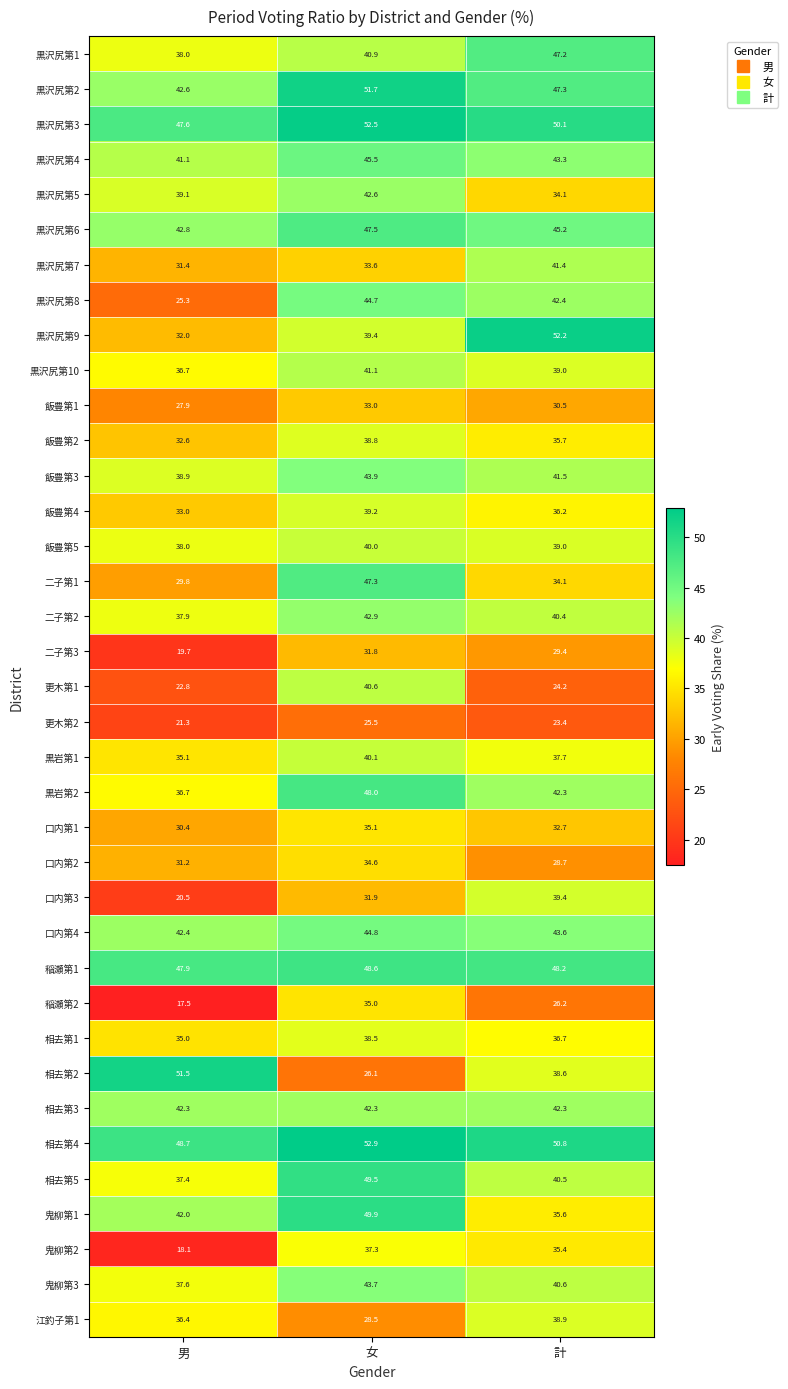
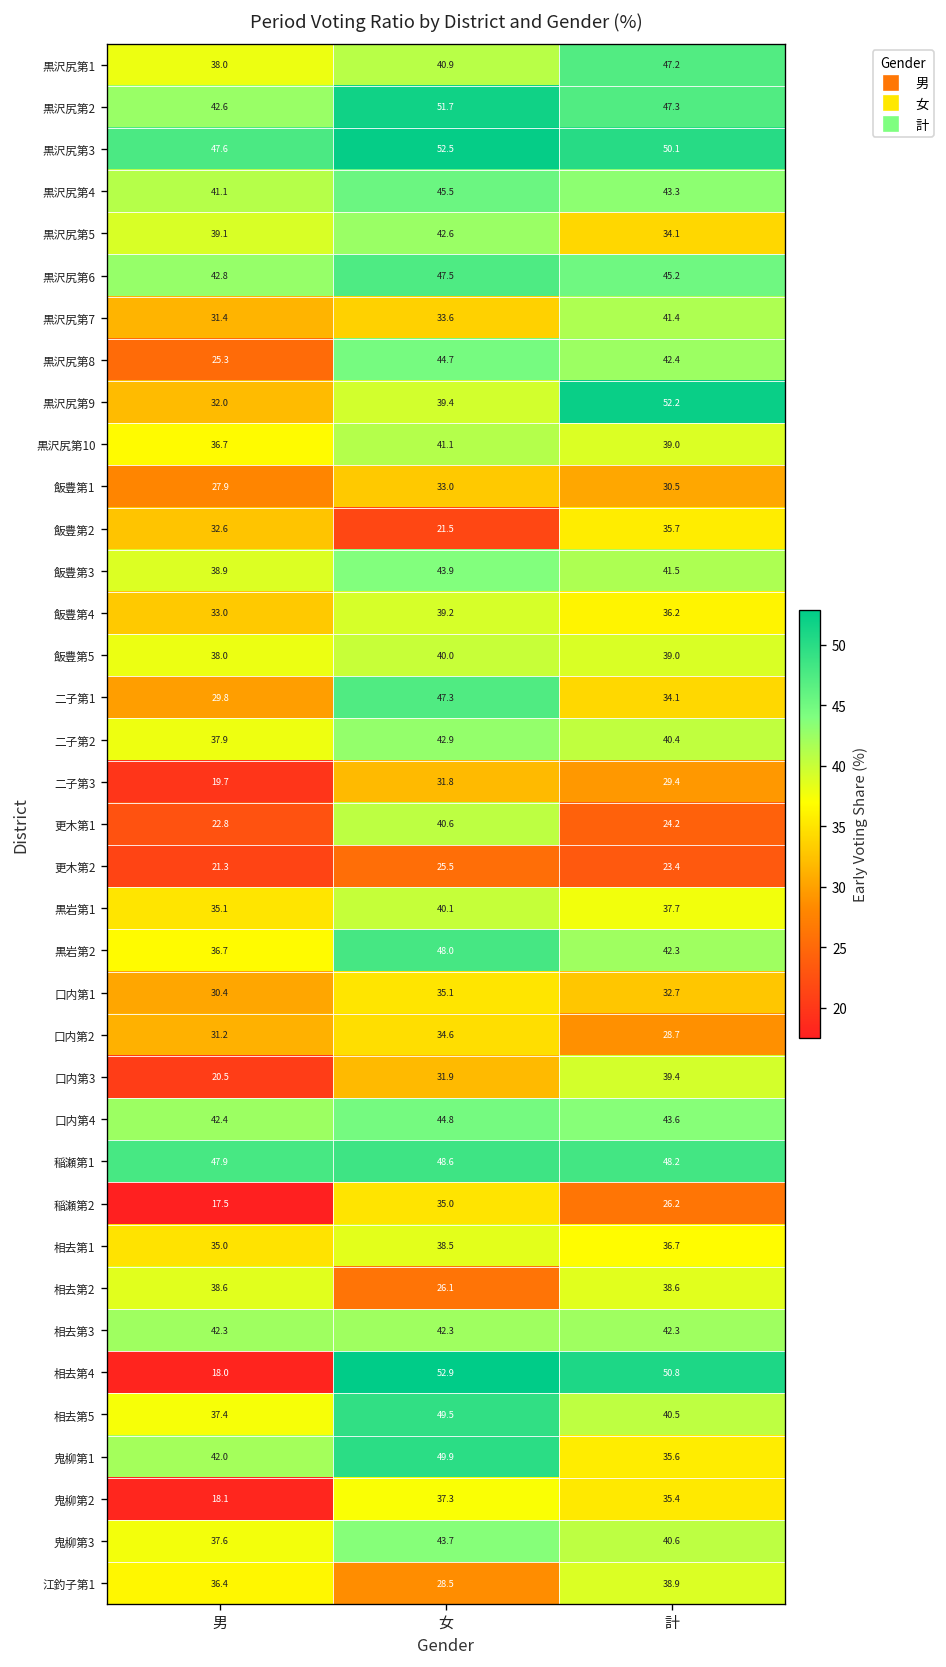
飯豊第2, 女: 38.8 -> 21.5
相去第2, 男: 51.5 -> 38.6
相去第4, 男: 48.7 -> 18.0
